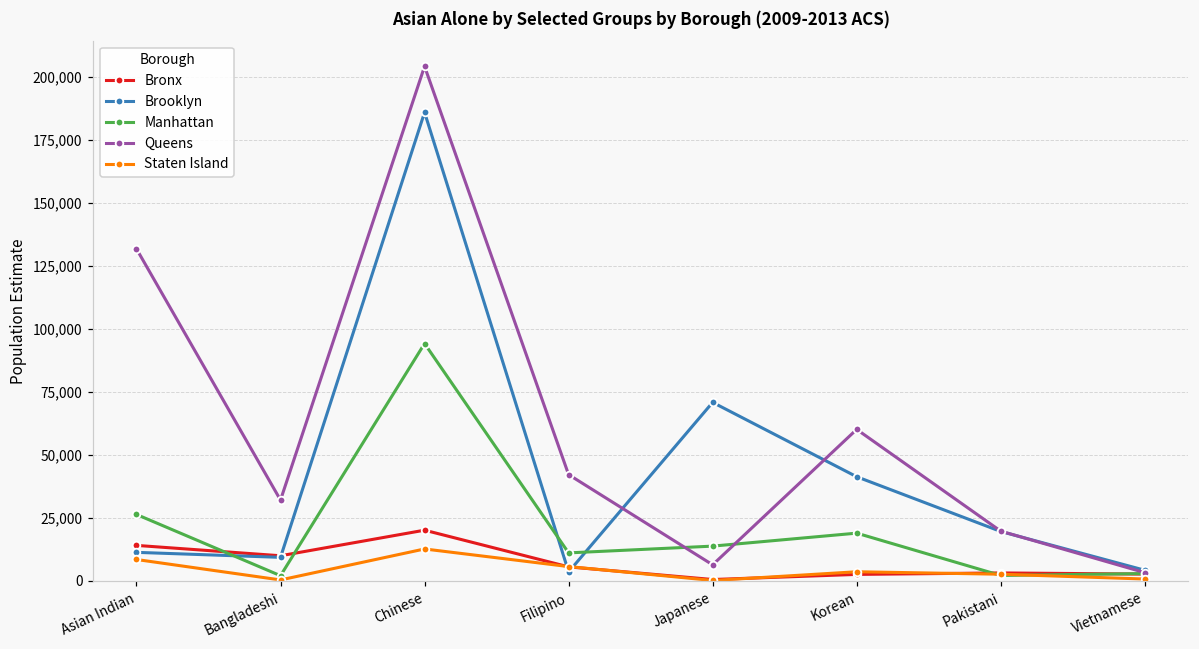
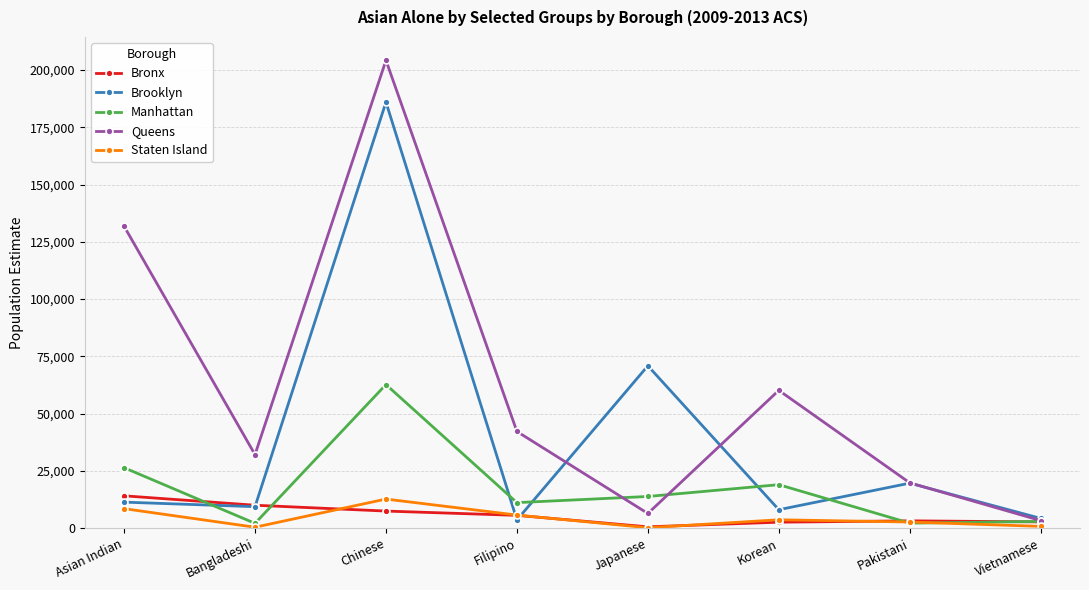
Bronx, Chinese: 20,000 -> 7,000
Manhattan, Chinese: 94,000 -> 63,000
Brooklyn, Korean: 41,000 -> 8,000
